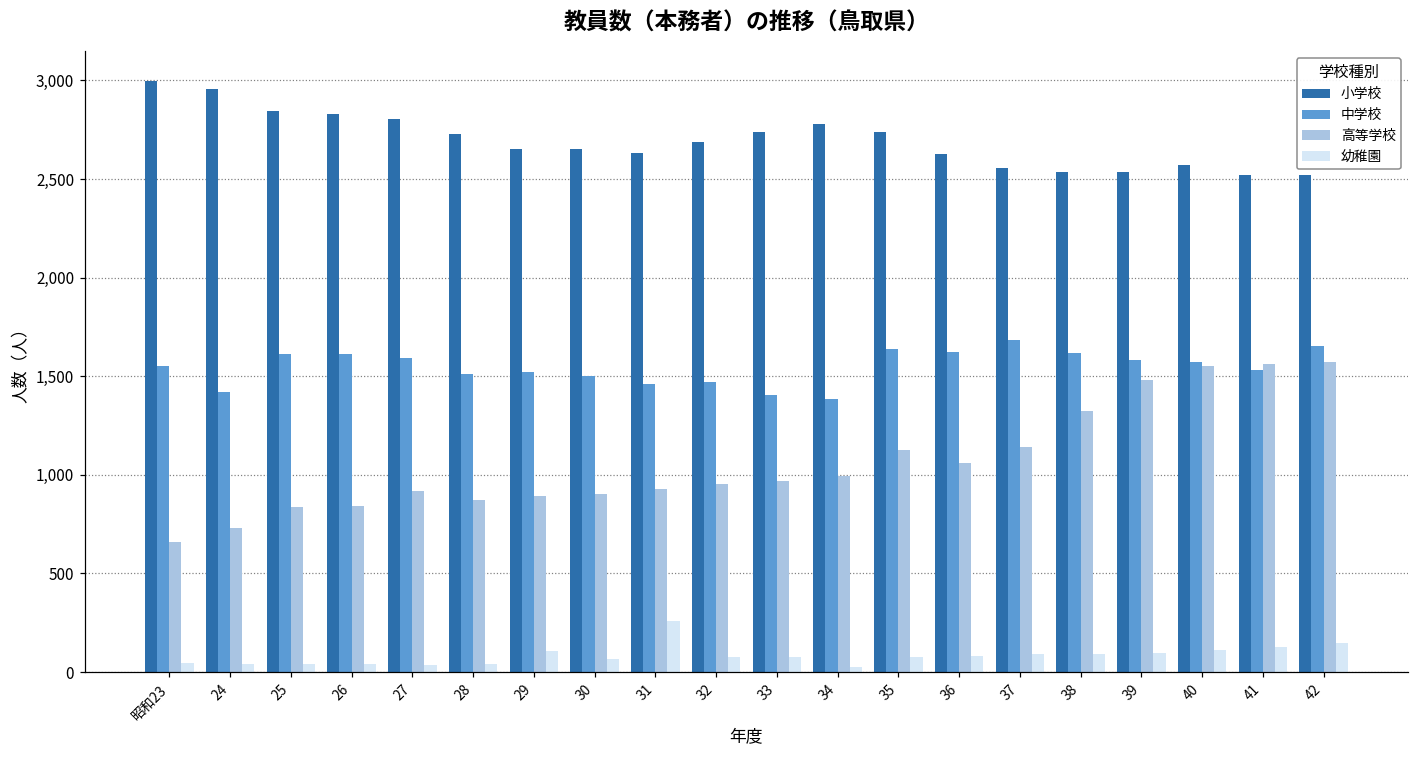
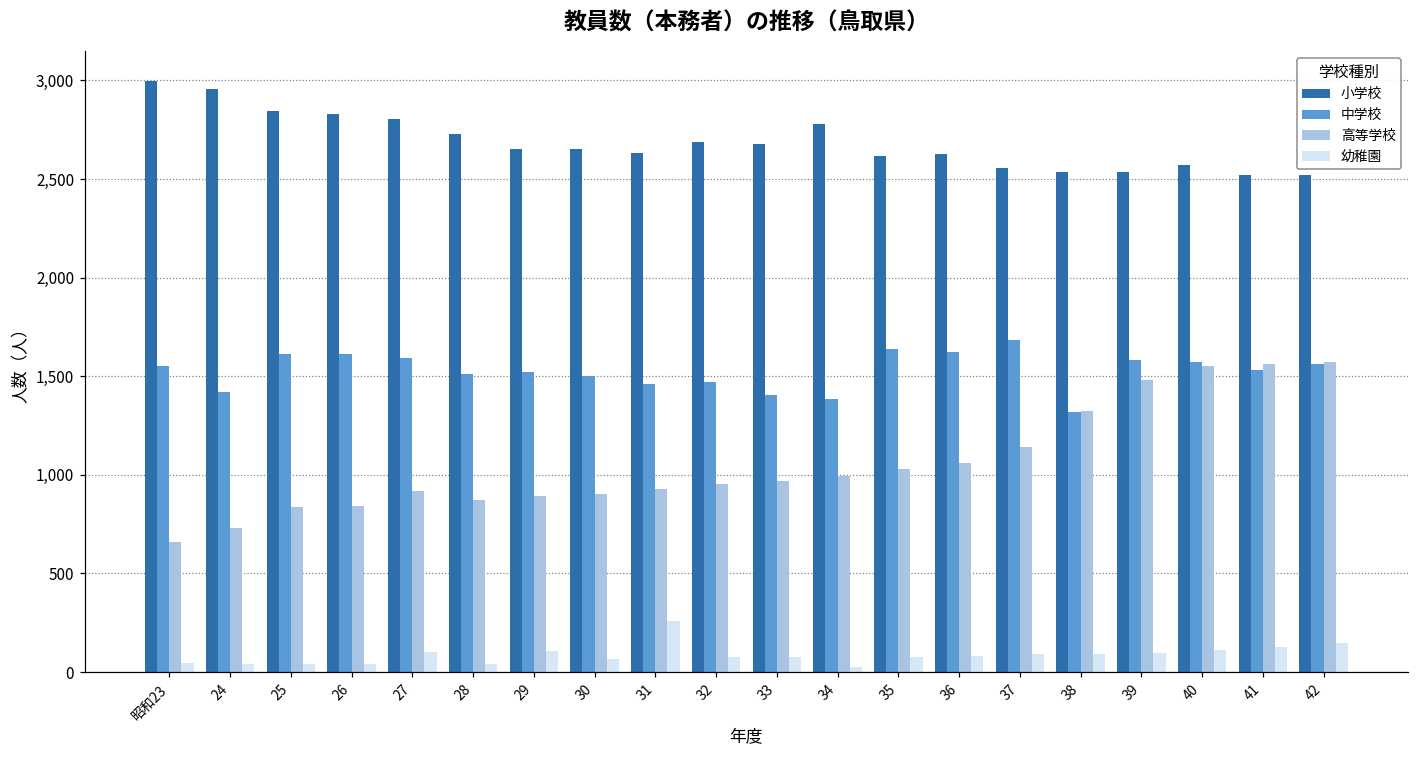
幼稚園, 27: 30 -> 100
小学校, 33: 2,740 -> 2,680
小学校, 35: 2,740 -> 2,620
高等学校, 35: 1,130 -> 1,030
中学校, 38: 1,620 -> 1,320
中学校, 42: 1,650 -> 1,560
